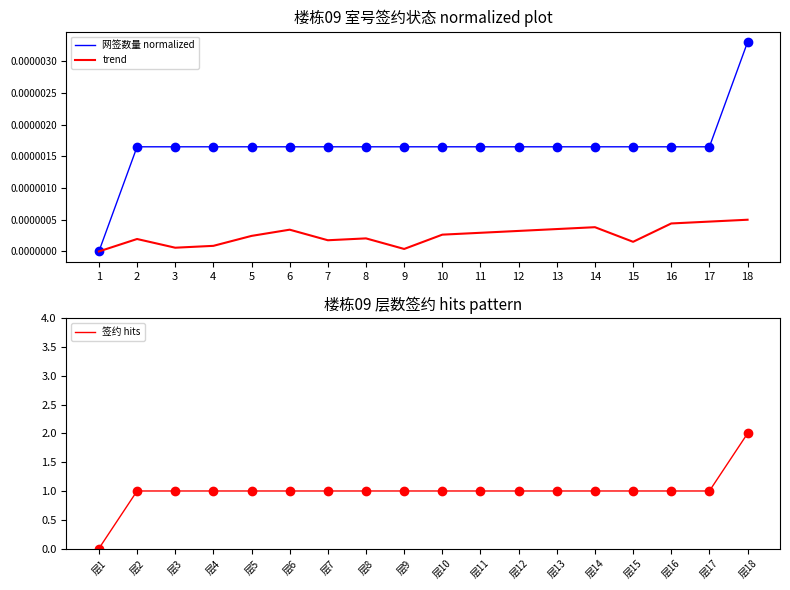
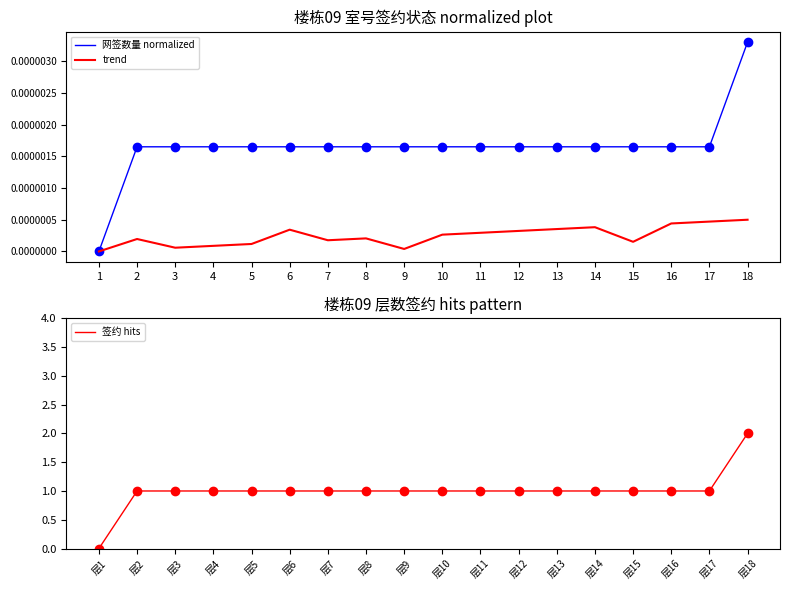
楼栋09 室号签约状态 normalized plot, trend, 5: 0.0000002 -> 0.0000001
